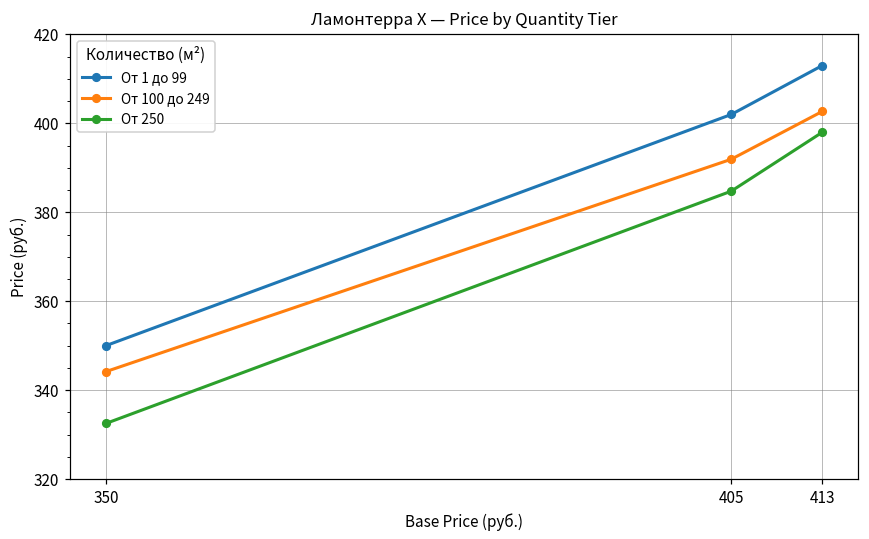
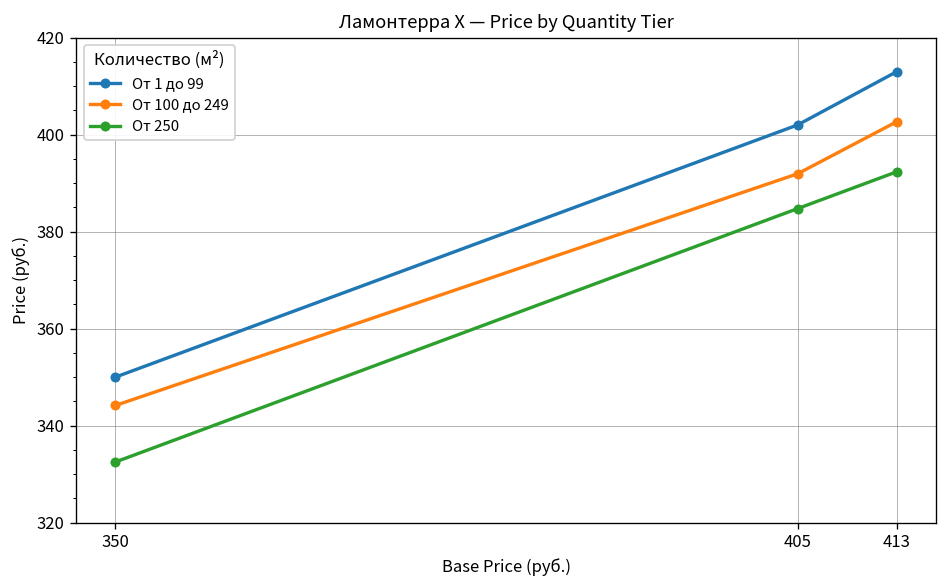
От 250, 413: 398 -> 392
